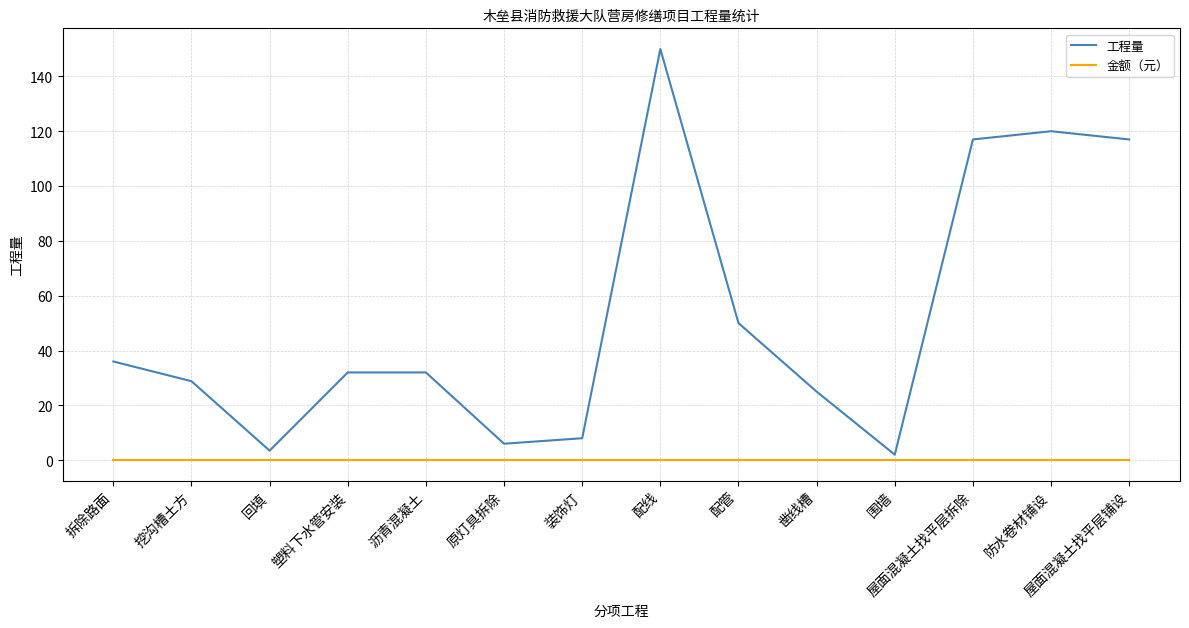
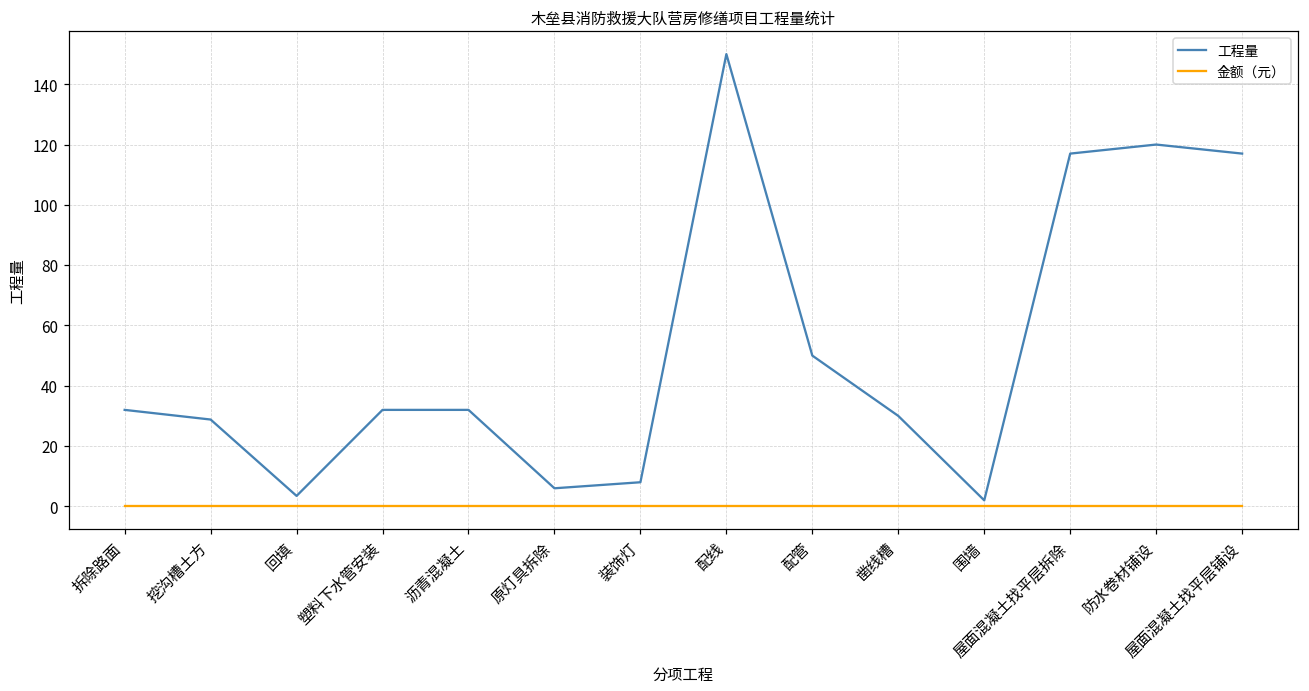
工程量, 拆除路面: 36 -> 32
工程量, 凿线槽: 25 -> 30
